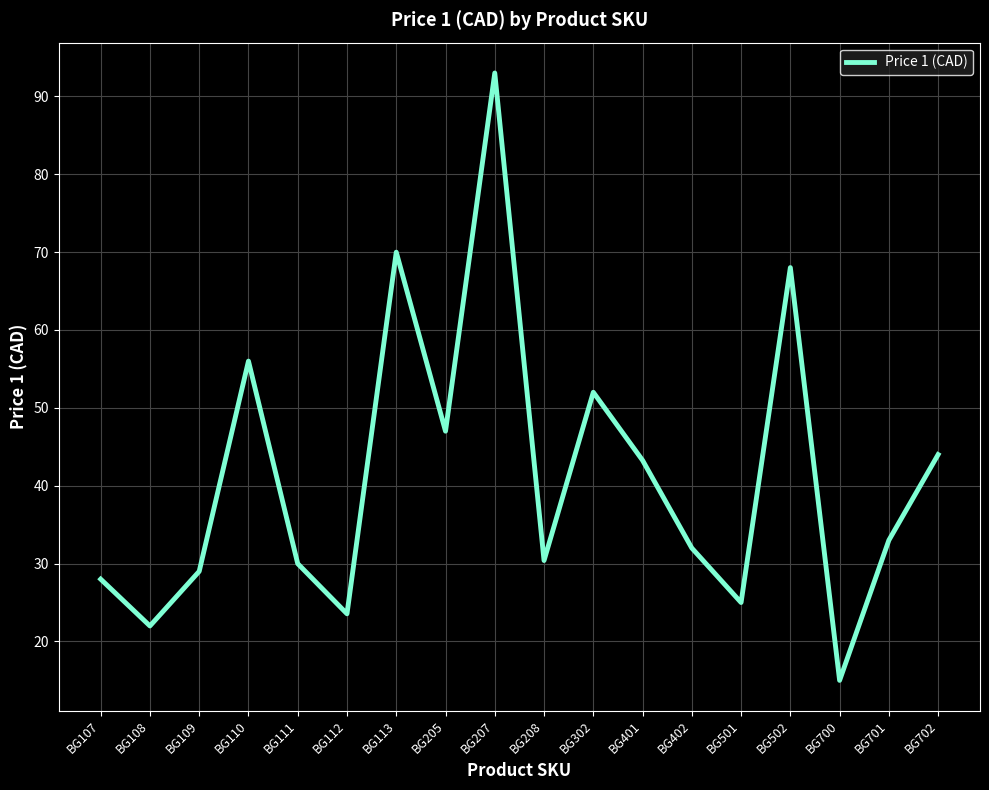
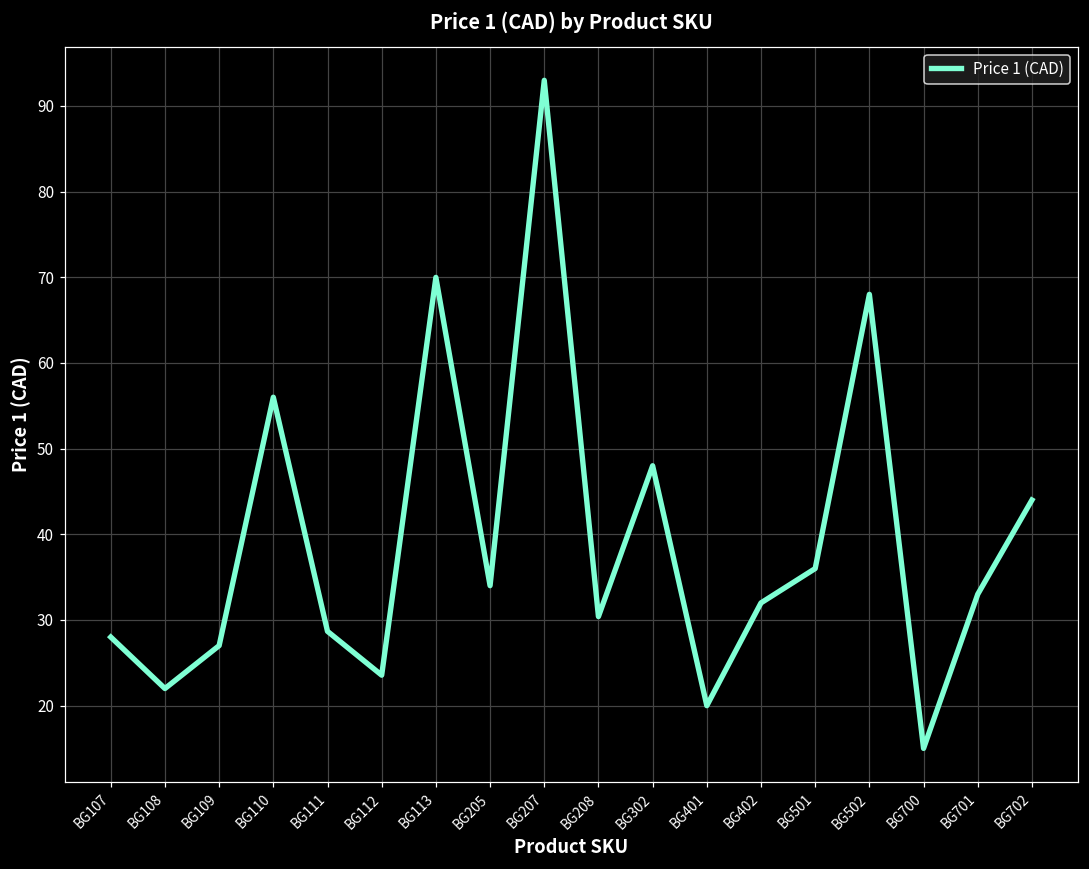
BG109: 29 -> 27
BG111: 30 -> 29
BG205: 47 -> 34
BG302: 52 -> 48
BG401: 43 -> 20
BG501: 25 -> 36
